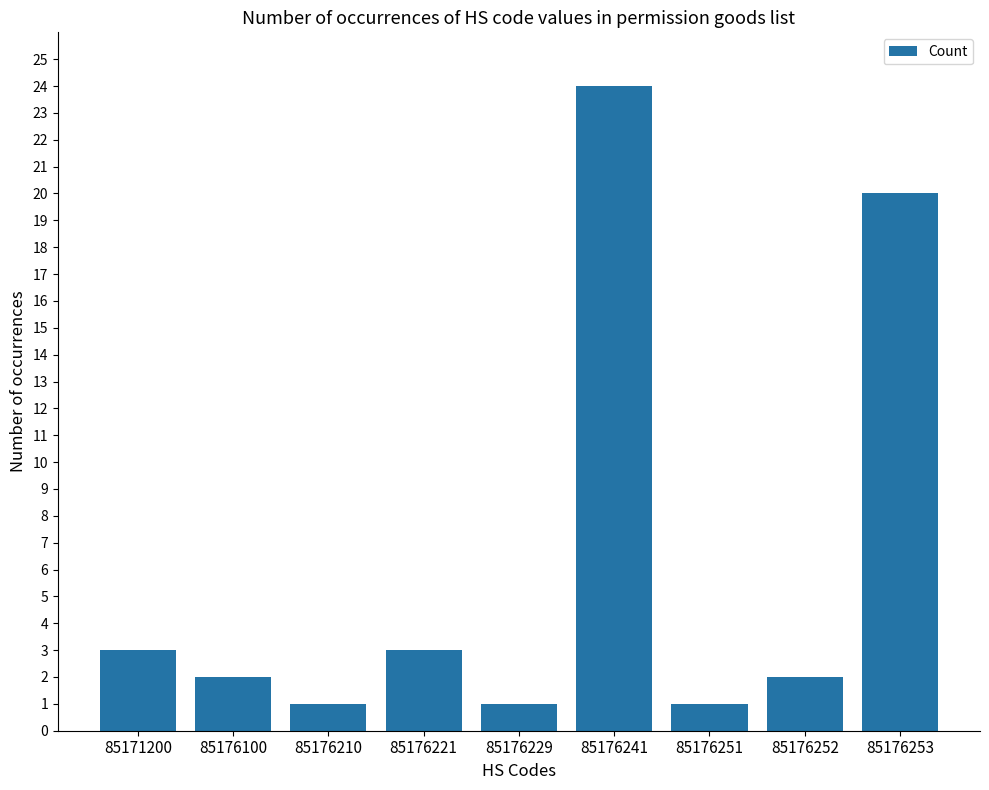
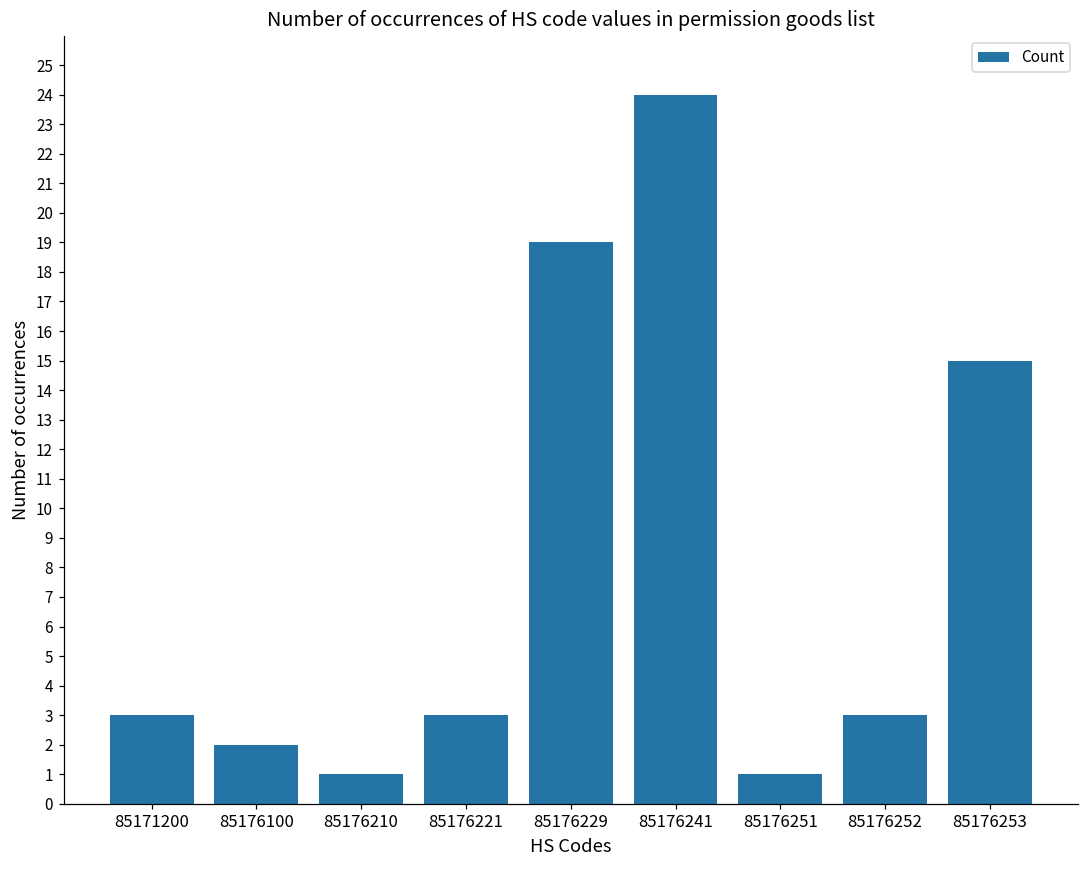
85176229: 1 -> 19
85176252: 2 -> 3
85176253: 20 -> 15
